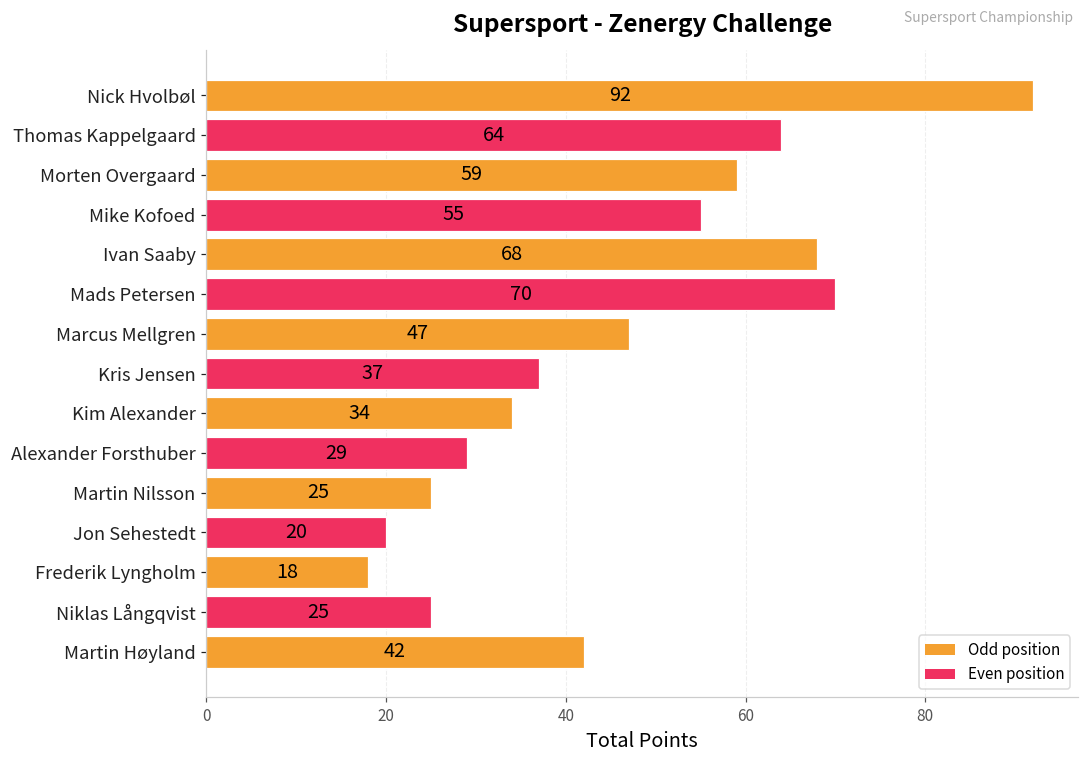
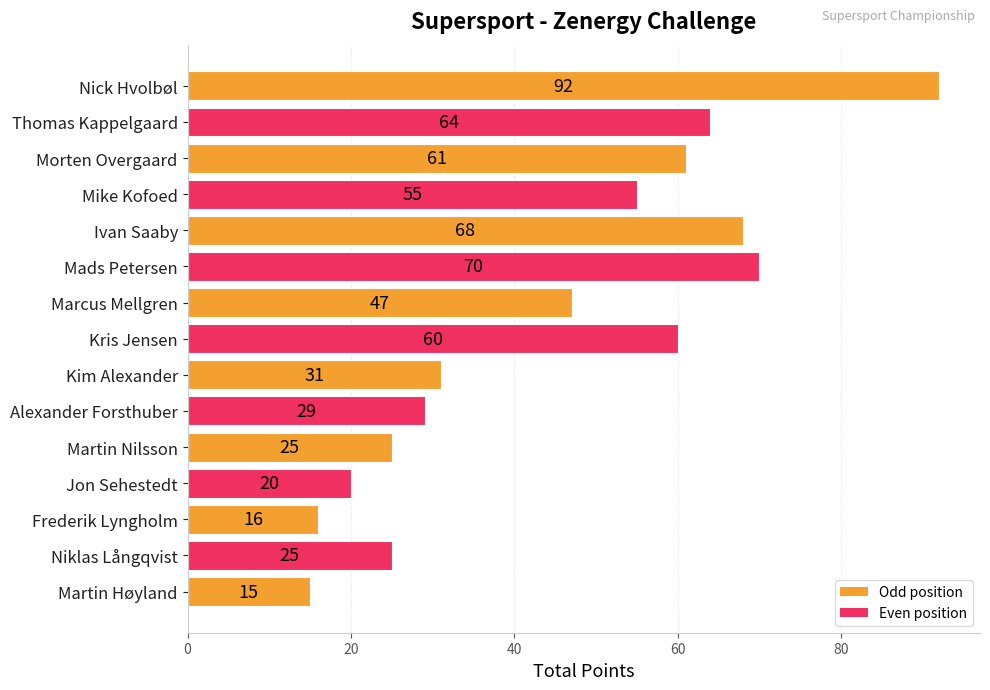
Morten Overgaard: 59 -> 61
Kris Jensen: 37 -> 60
Kim Alexander: 34 -> 31
Frederik Lyngholm: 18 -> 16
Martin Høyland: 42 -> 15
